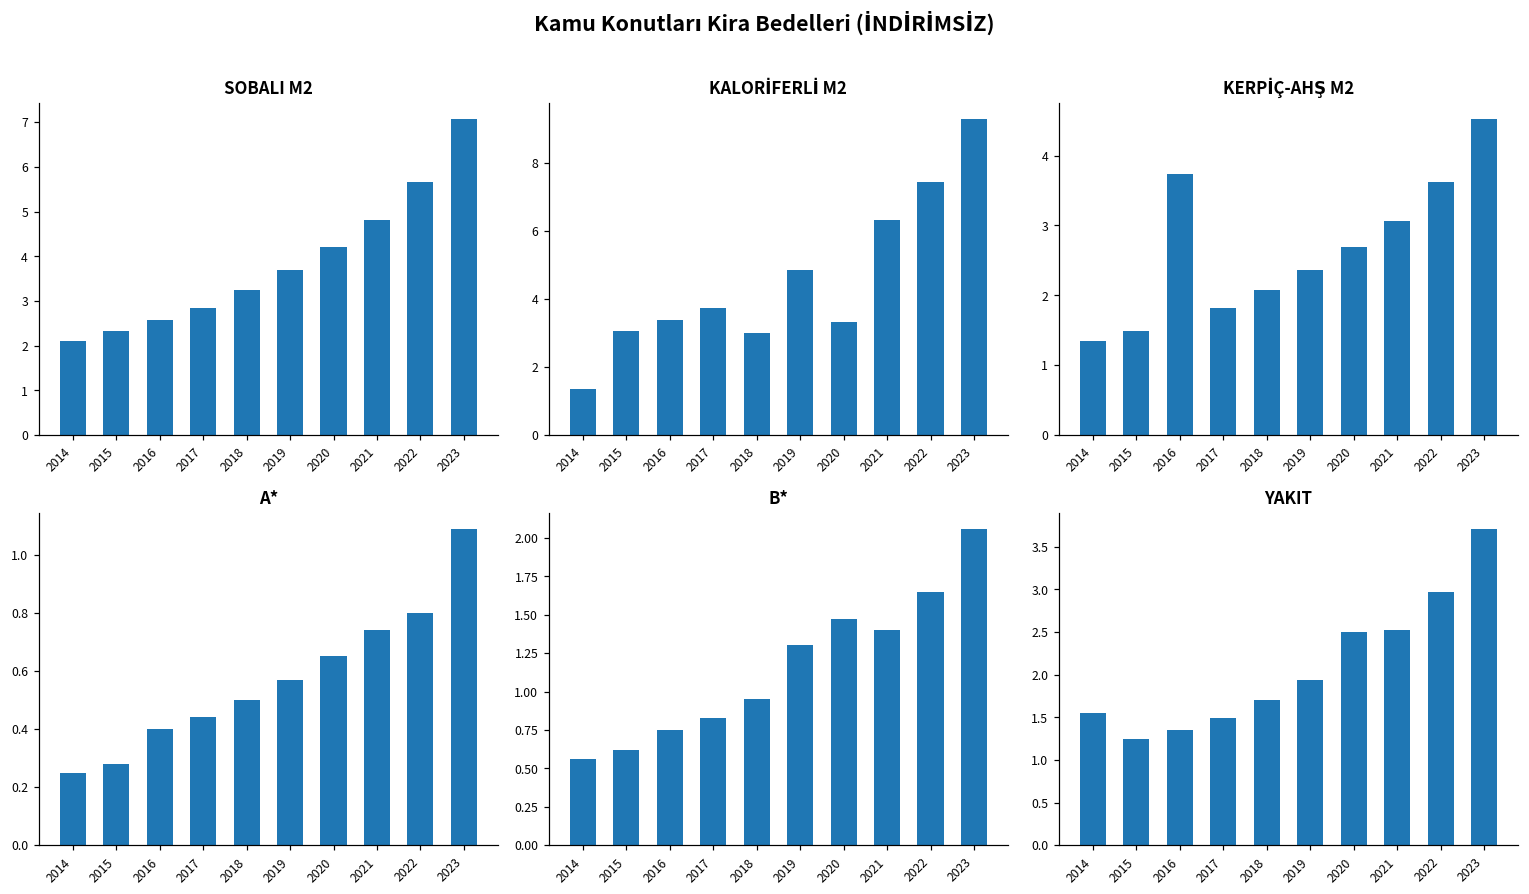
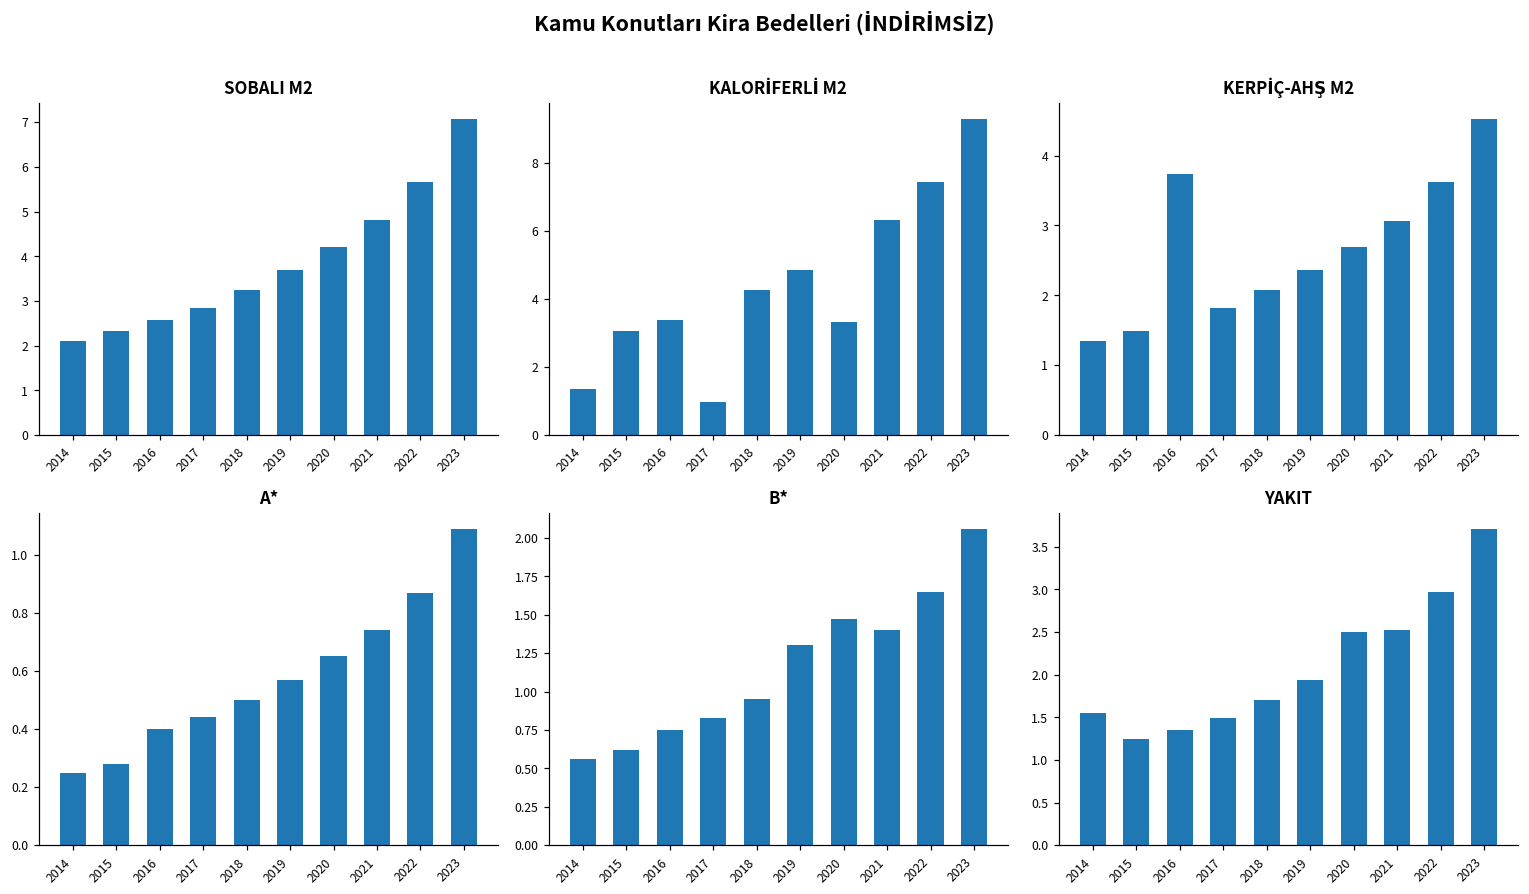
KALORİFERLİ M2, 2017: 3.7 -> 1.0
KALORİFERLİ M2, 2018: 3.0 -> 4.3
A*, 2022: 0.80 -> 0.87
